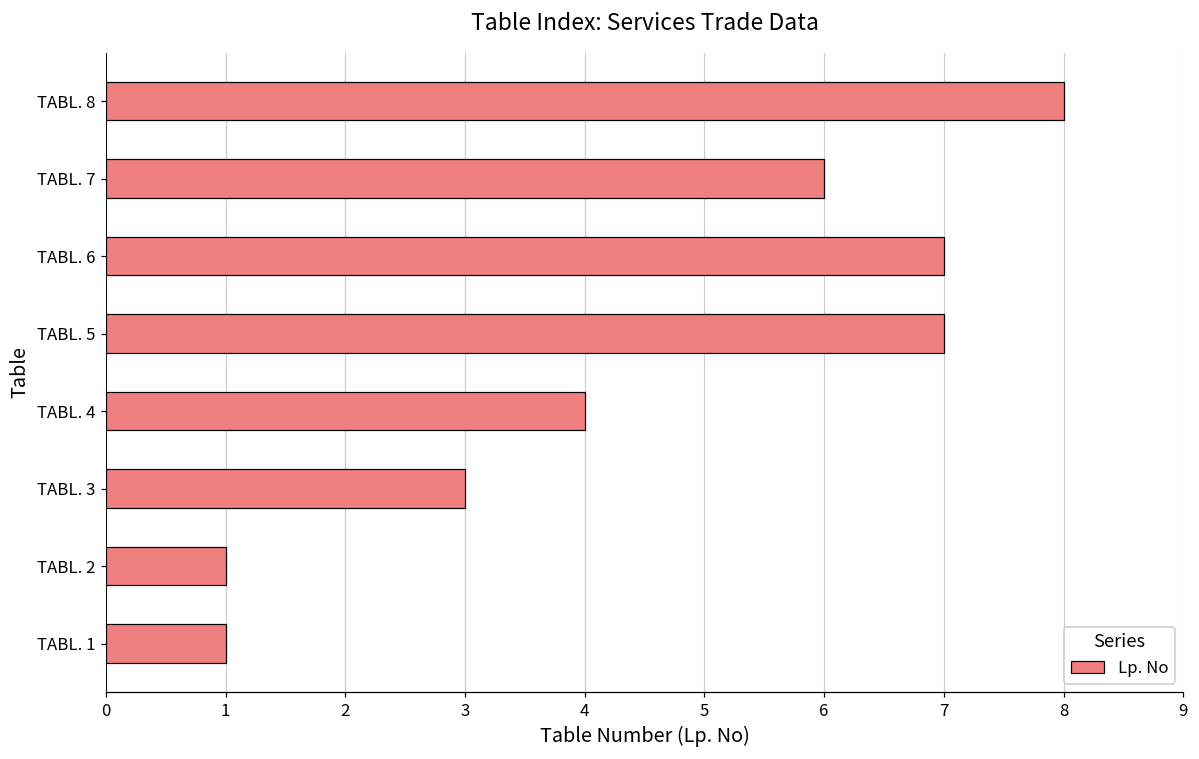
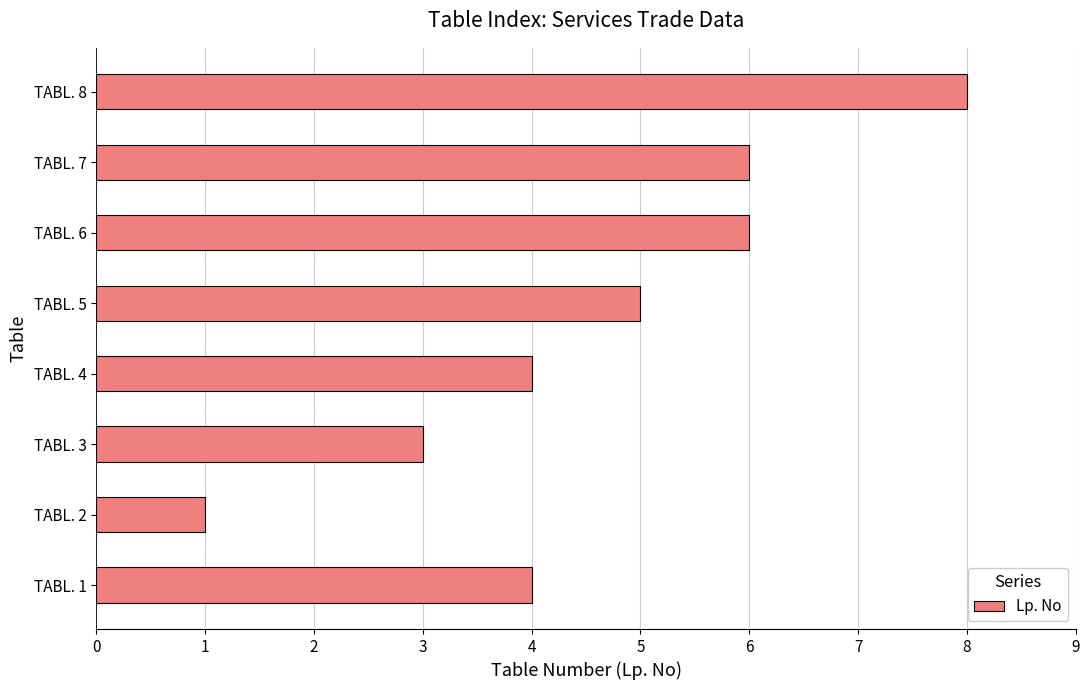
TABL. 6: 7 -> 6
TABL. 5: 7 -> 5
TABL. 1: 1 -> 4
